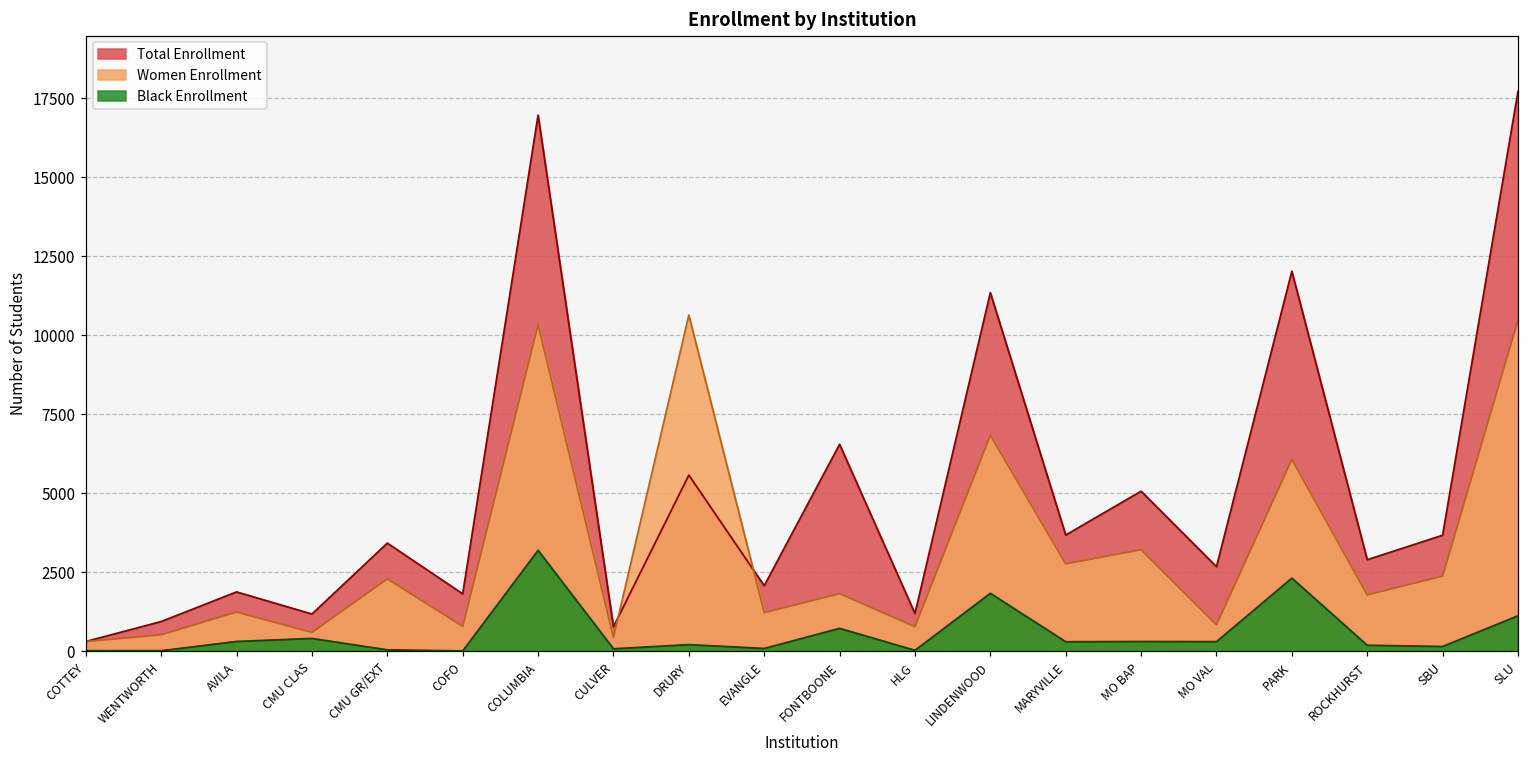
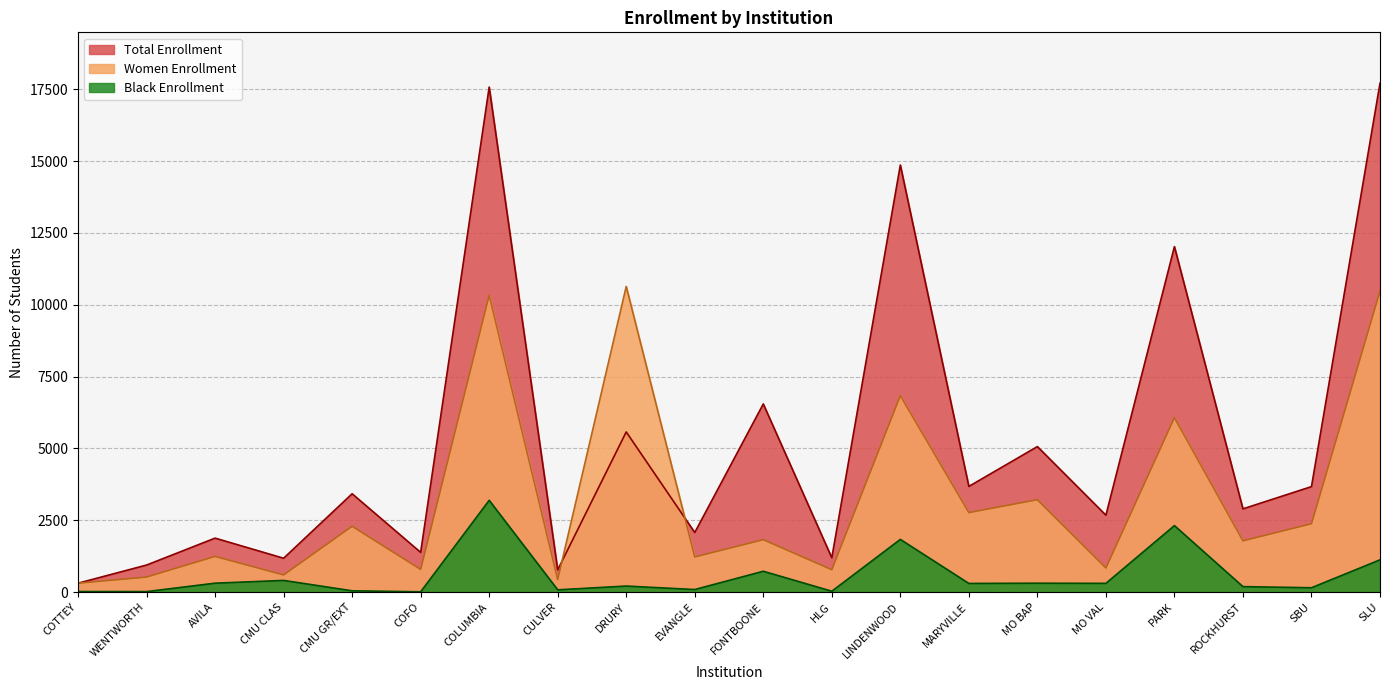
Total Enrollment, COFO: 1800 -> 1400
Total Enrollment, COLUMBIA: 17000 -> 17600
Total Enrollment, LINDENWOOD: 11300 -> 14900
